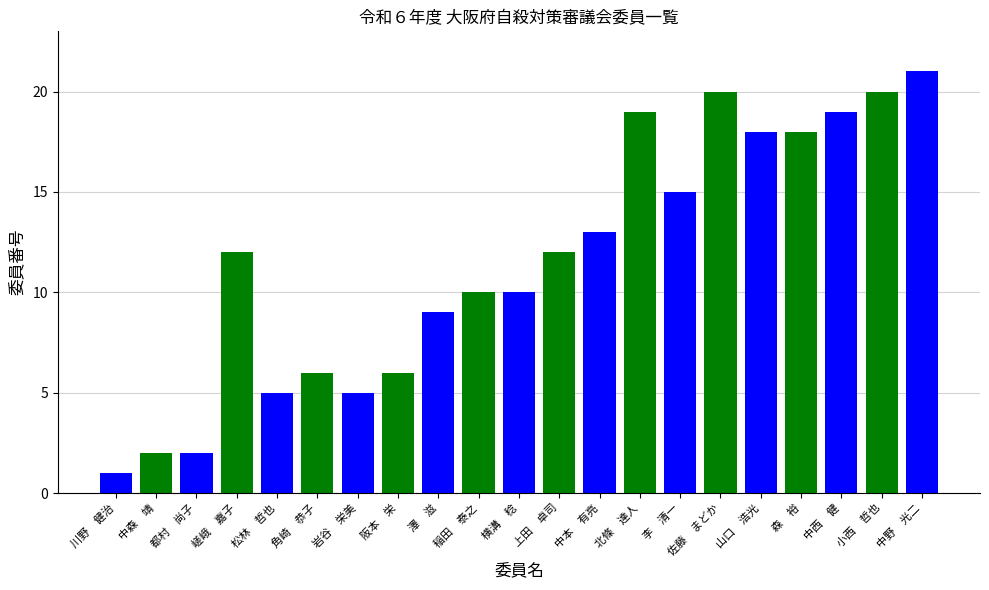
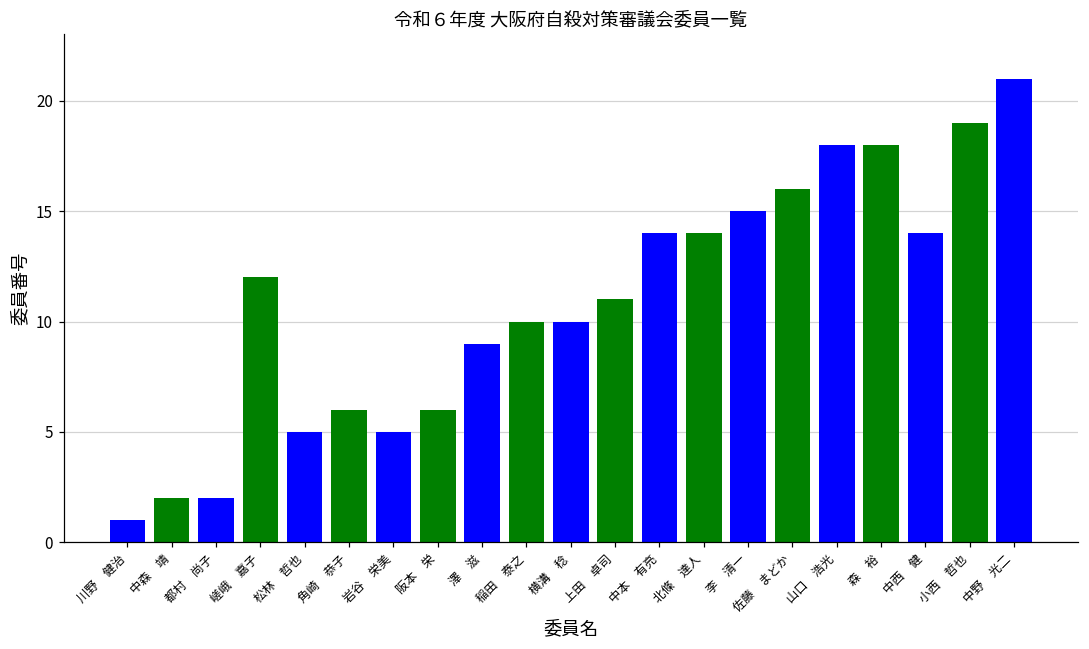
上田 卓司: 12 -> 11
中本 有亮: 13 -> 14
北條 達人: 19 -> 14
佐藤 まどか: 20 -> 16
中西 健: 19 -> 14
小西 哲也: 20 -> 19
